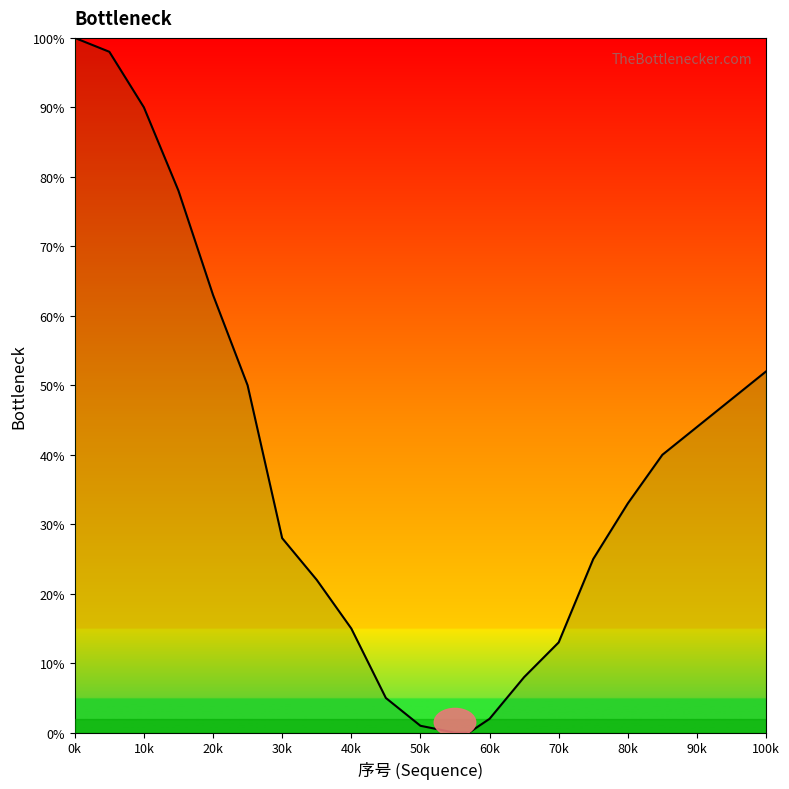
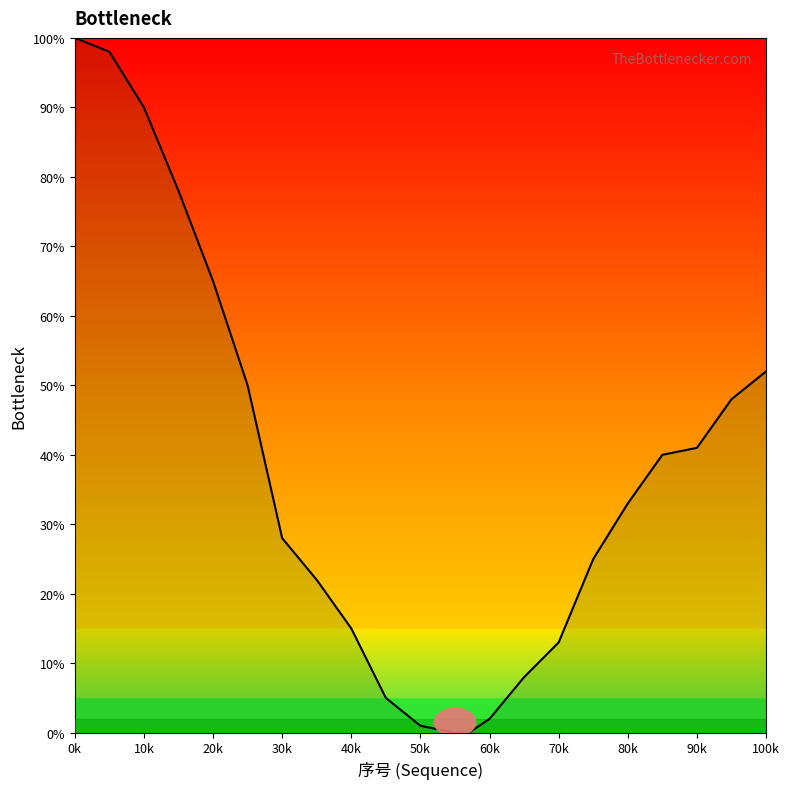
20k: 63% -> 65%
90k: 44% -> 41%
